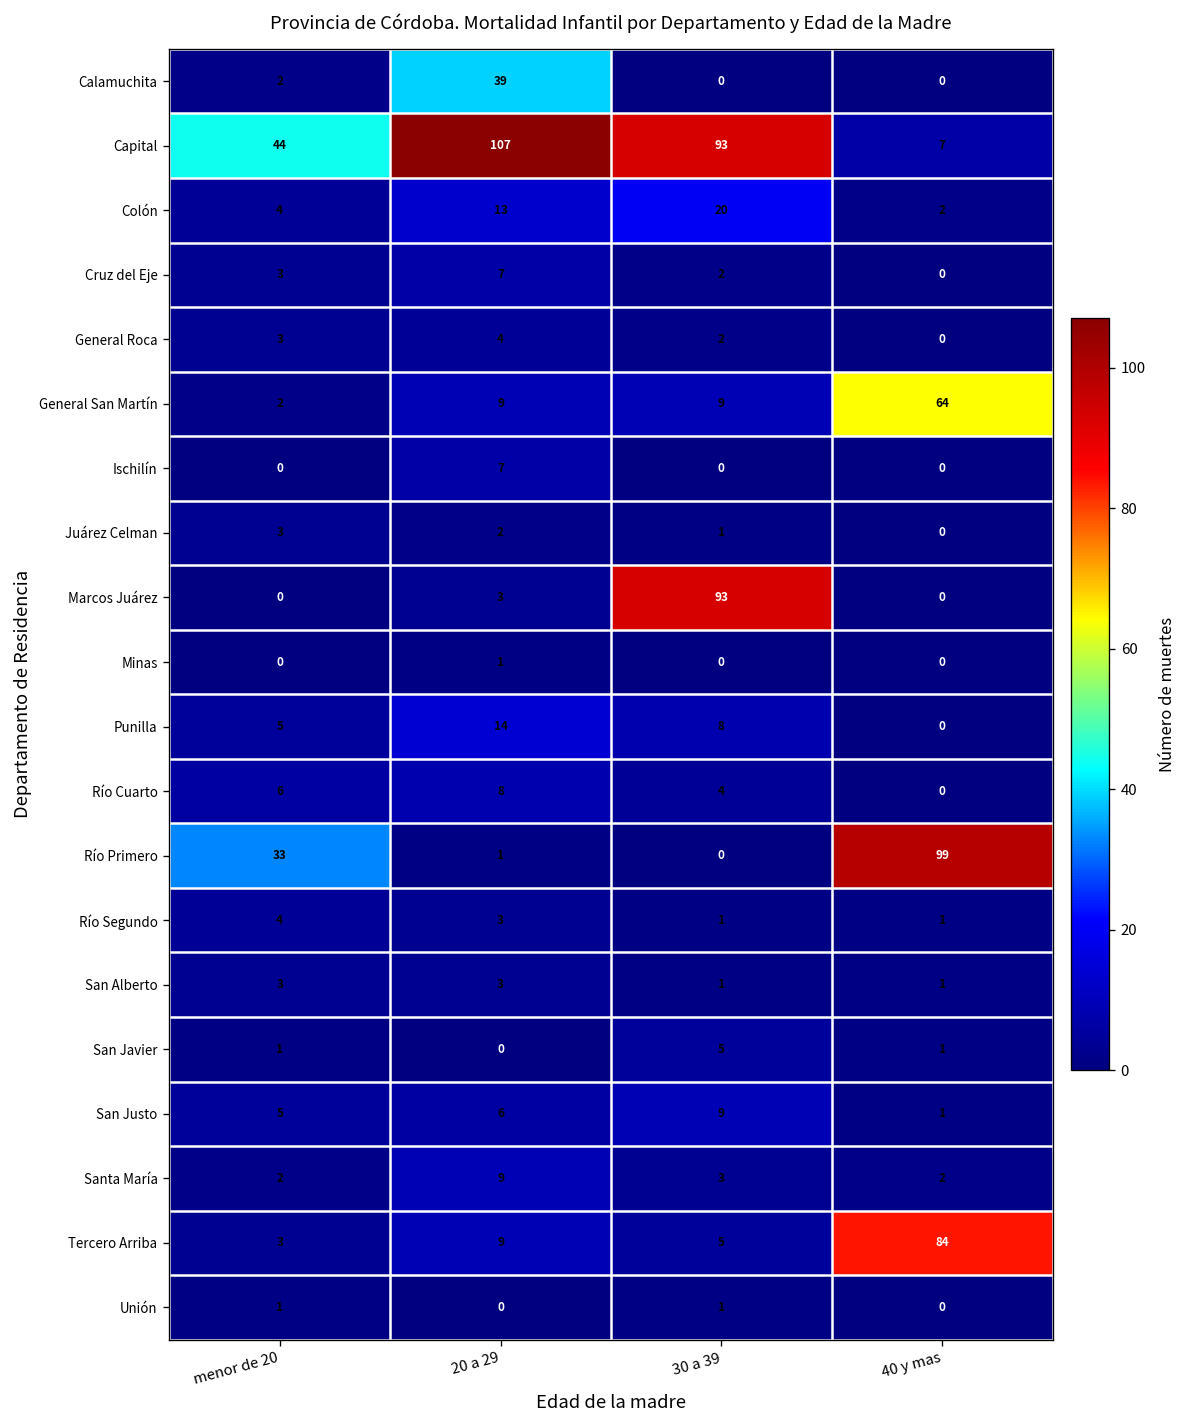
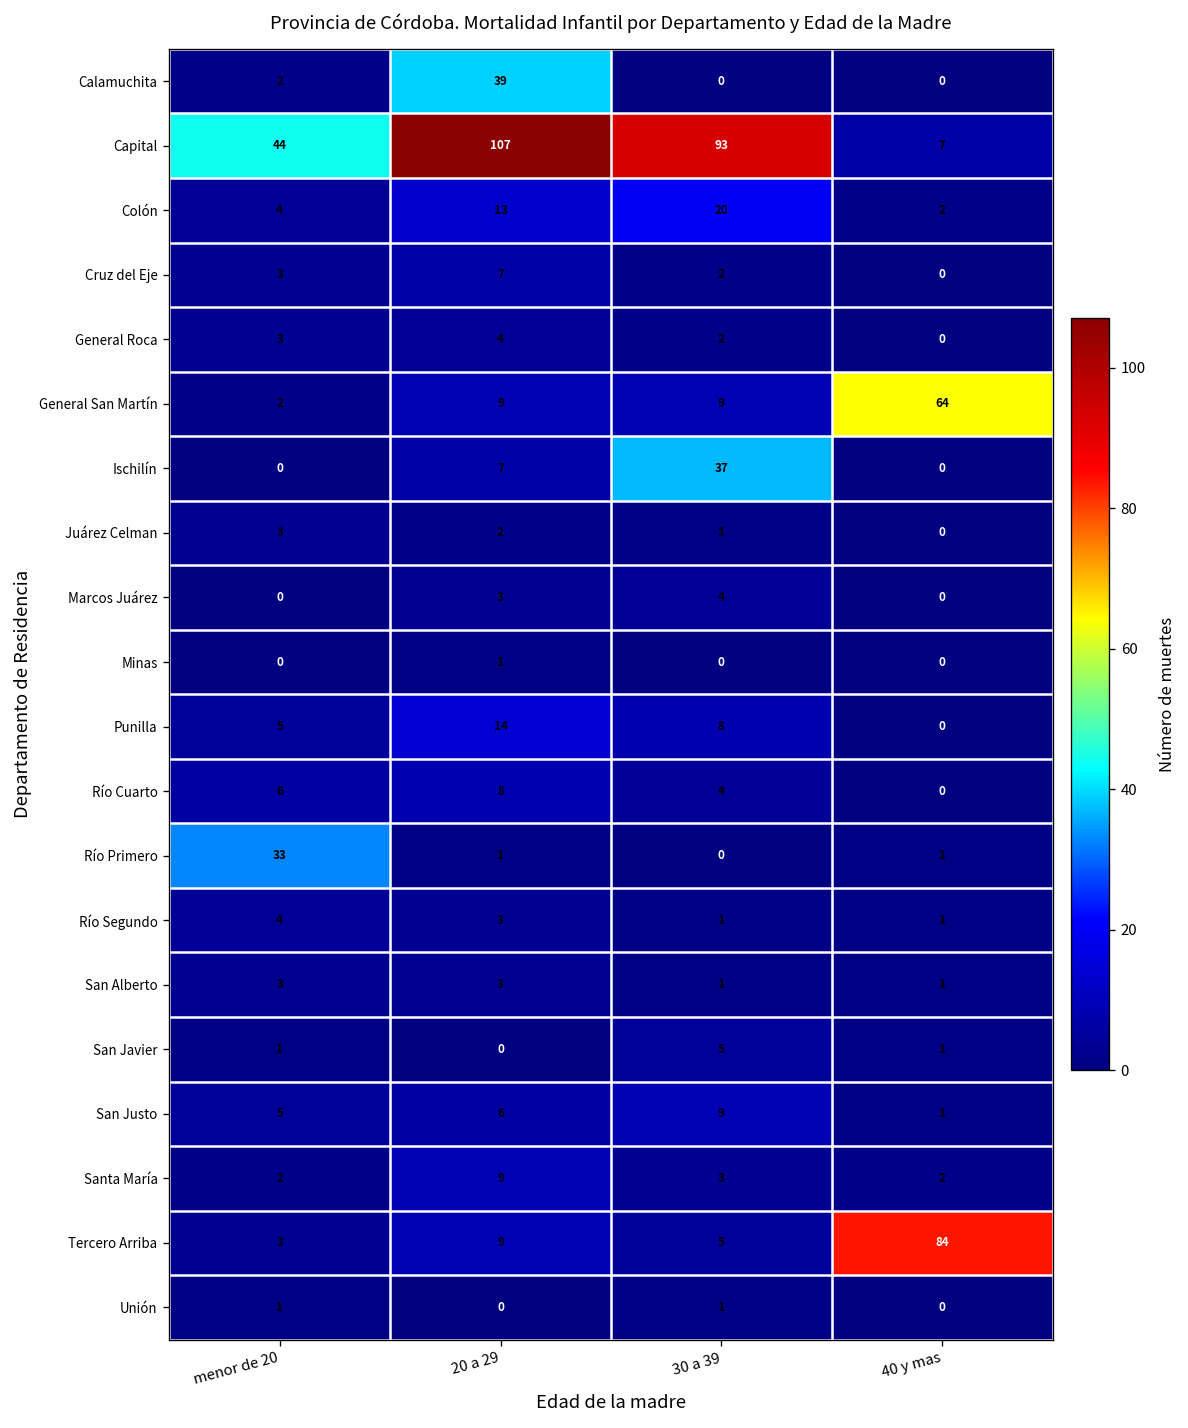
Ischilín, 30 a 39: 0 -> 37
Marcos Juárez, 30 a 39: 93 -> 4
Río Primero, 40 y mas: 99 -> 1
